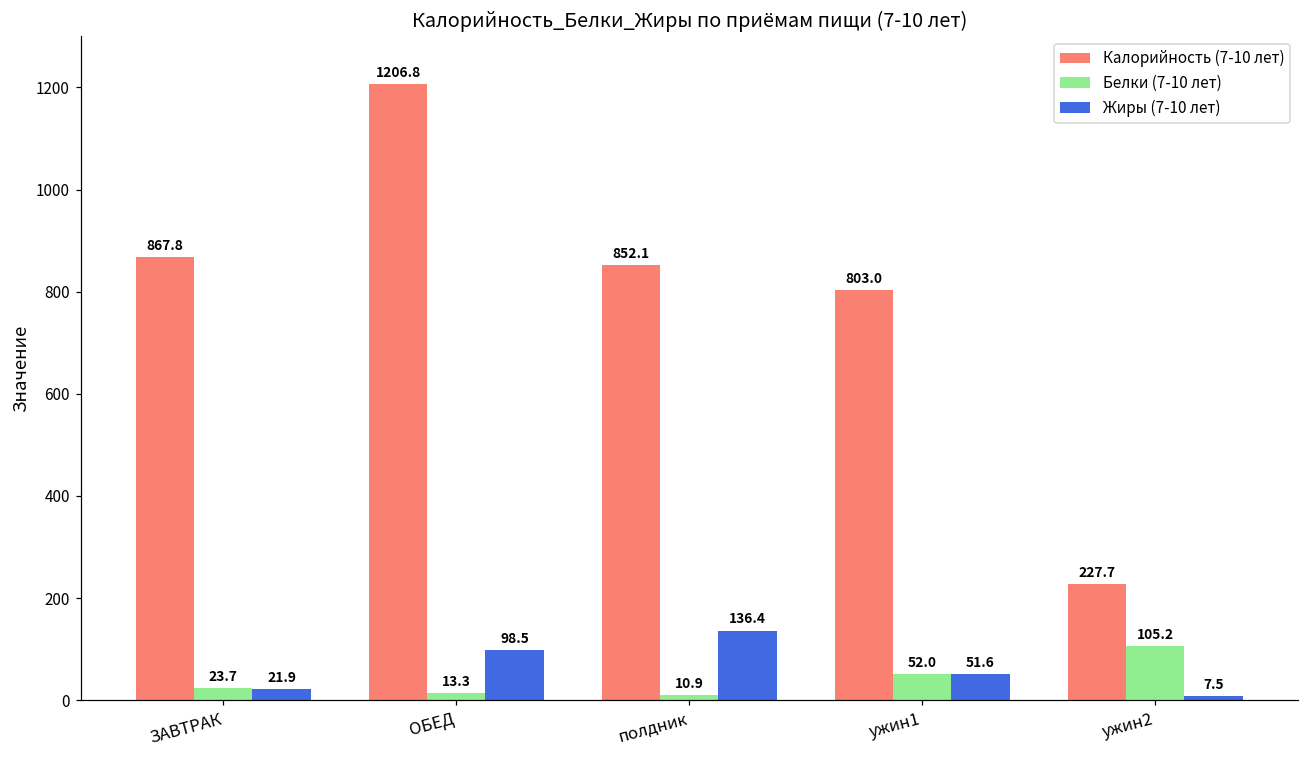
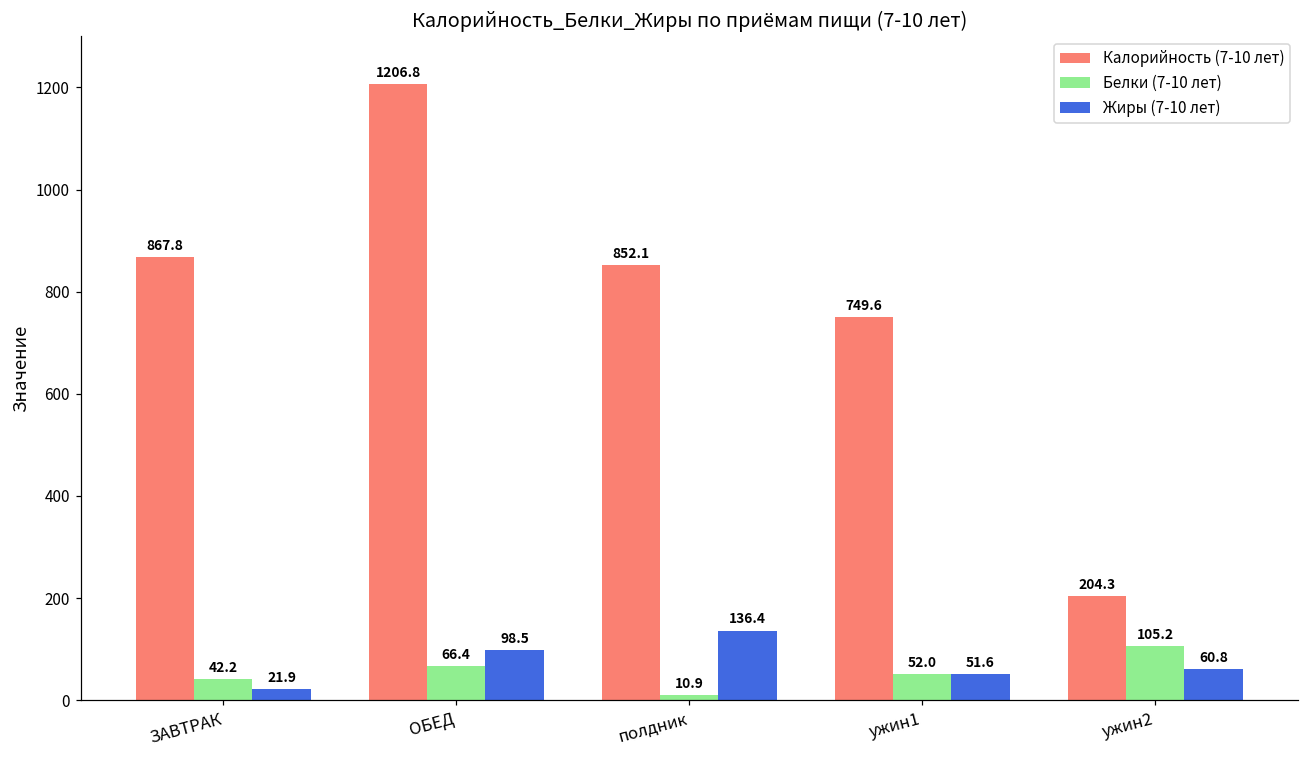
Белки (7-10 лет), ЗАВТРАК: 23.7 -> 42.2
Белки (7-10 лет), ОБЕД: 13.3 -> 66.4
Калорийность (7-10 лет), ужин1: 803.0 -> 749.6
Калорийность (7-10 лет), ужин2: 227.7 -> 204.3
Жиры (7-10 лет), ужин2: 7.5 -> 60.8
